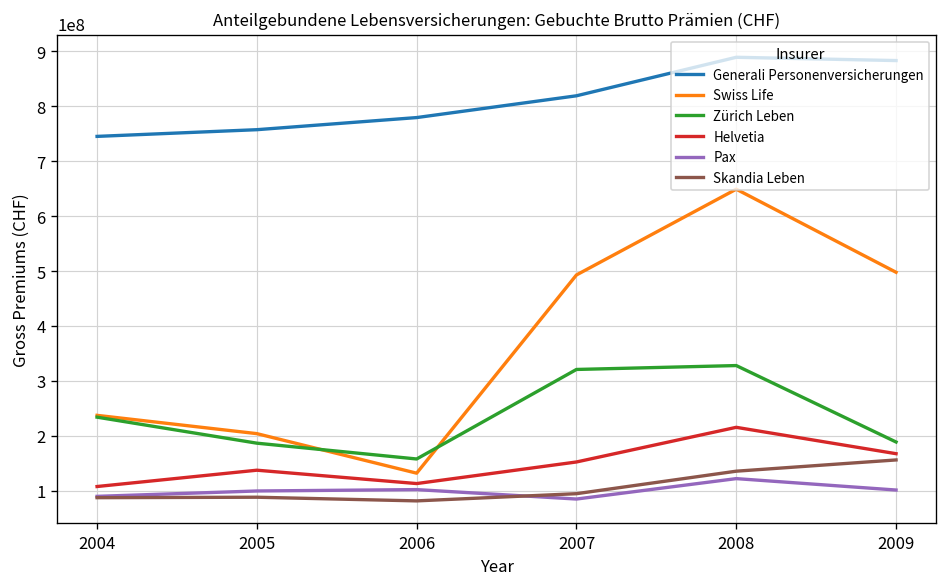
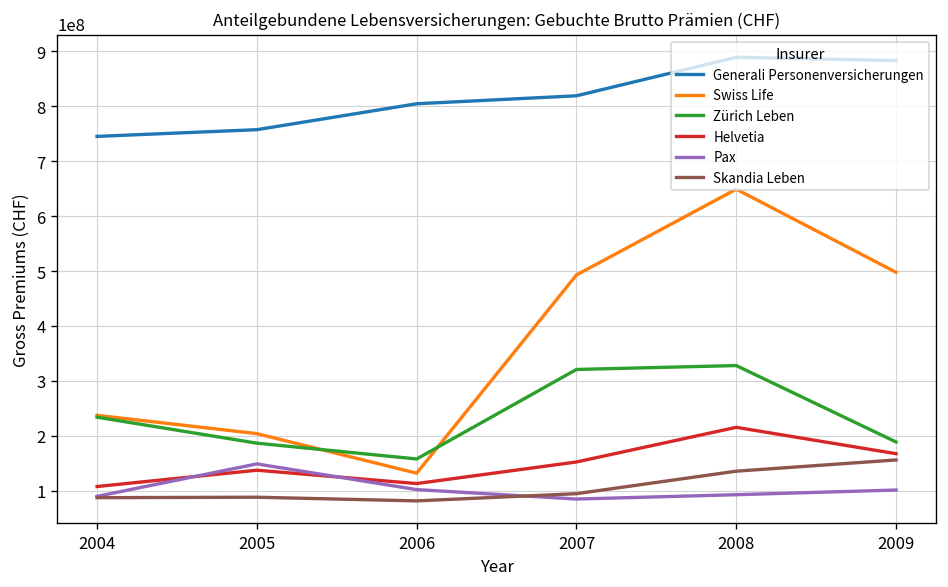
Pax, 2005: 100000000 -> 150000000
Generali Personenversicherungen, 2006: 780000000 -> 800000000
Pax, 2008: 120000000 -> 90000000
